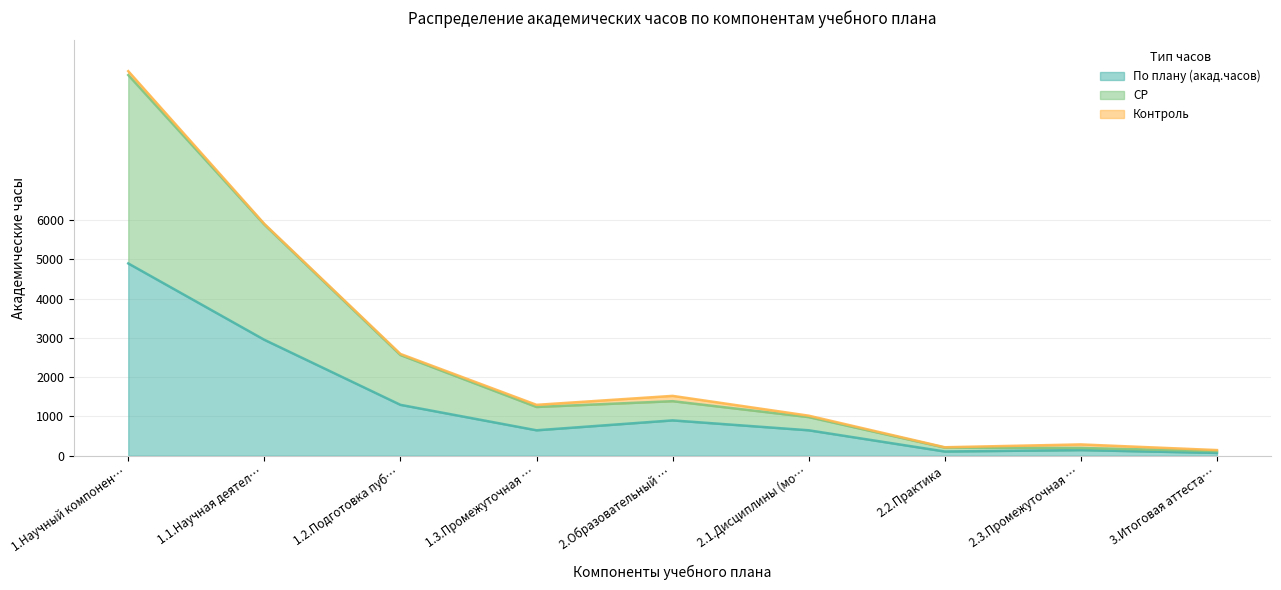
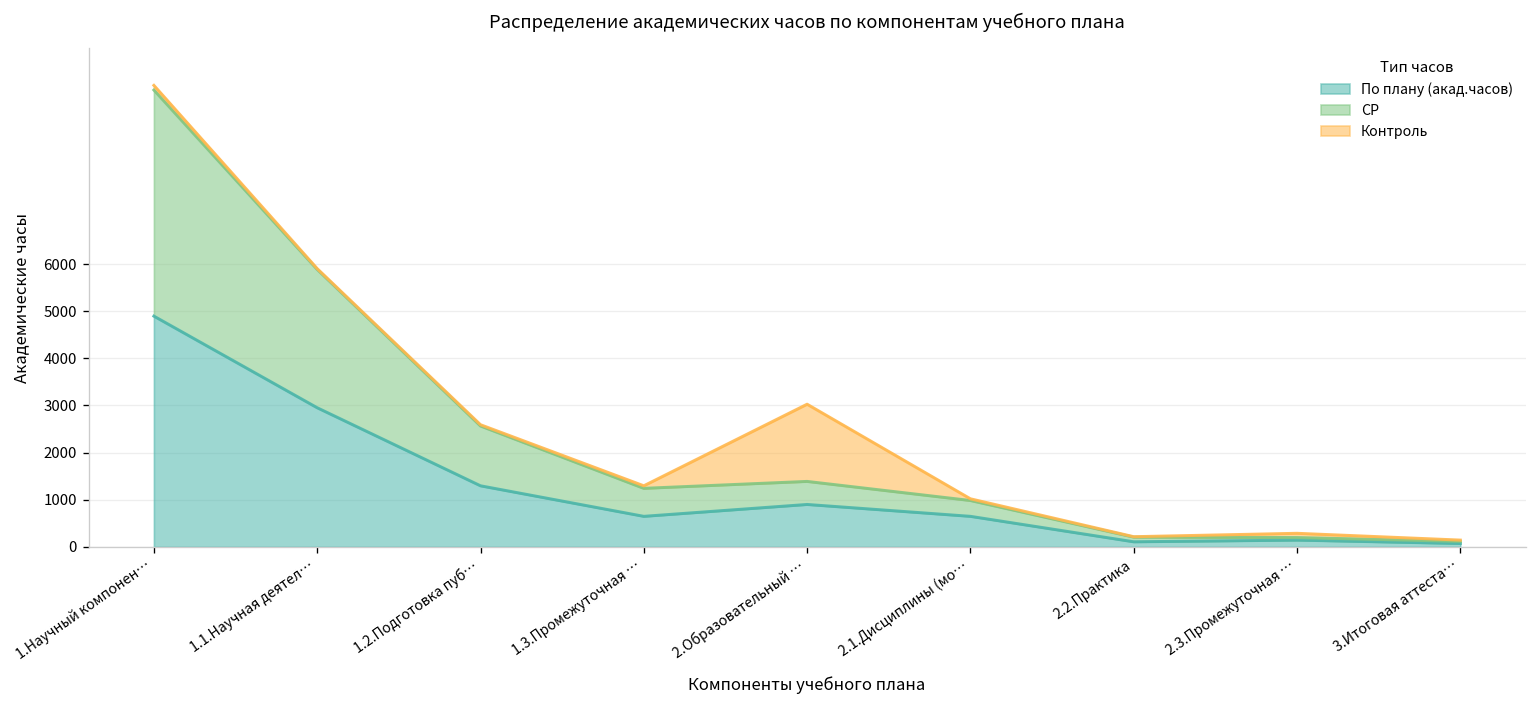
Контроль, 2.Образовательный …: 100 -> 1600
